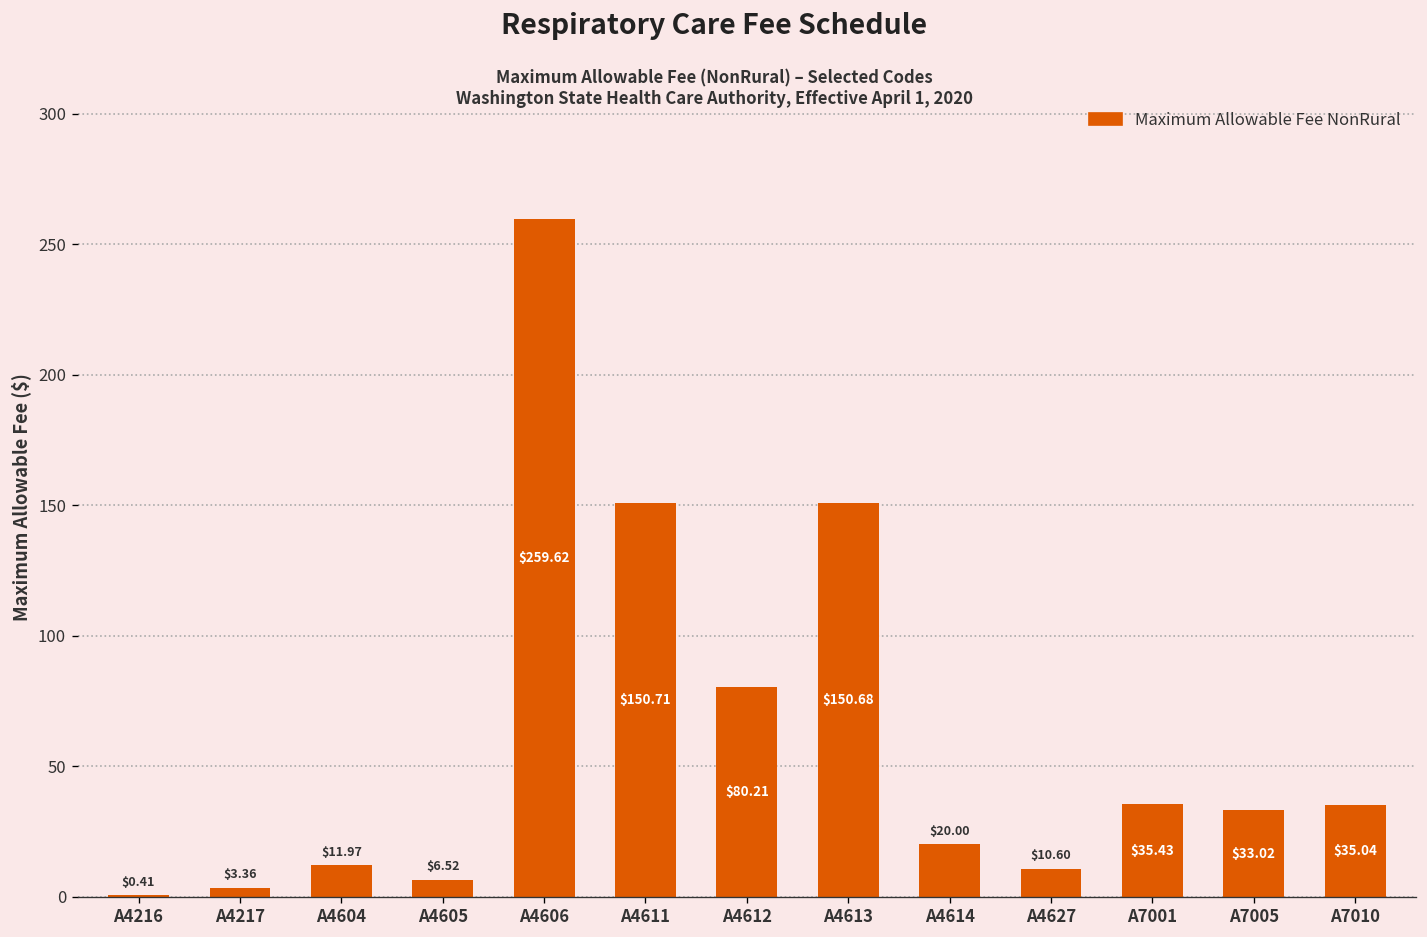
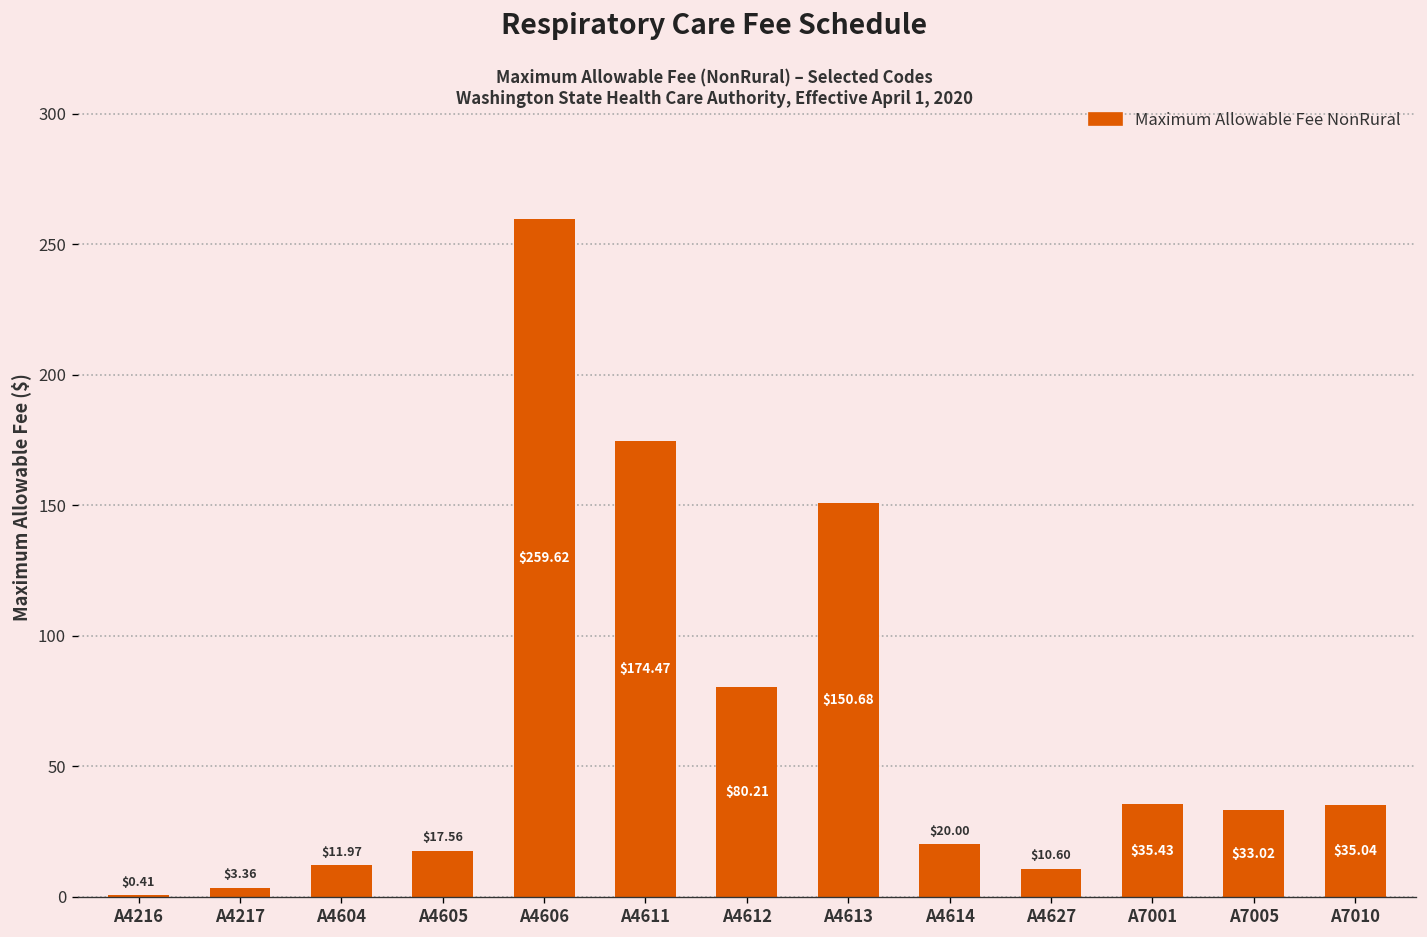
A4605: $6.52 -> $17.56
A4611: $150.71 -> $174.47
